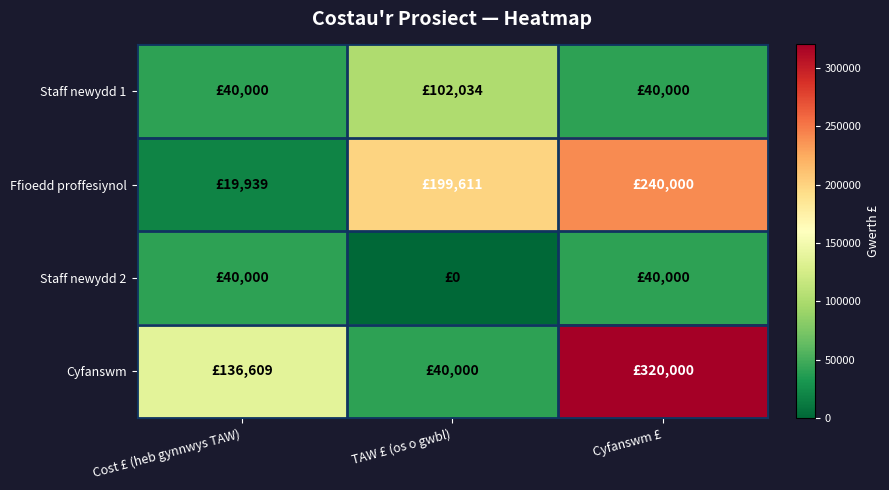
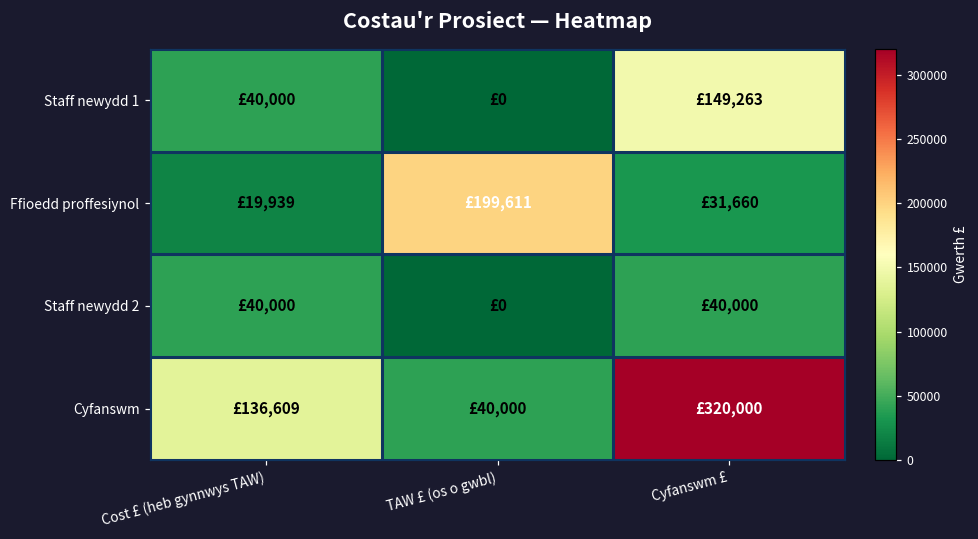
Staff newydd 1, TAW £ (os o gwbl): £102,034 -> £0
Staff newydd 1, Cyfanswm £: £40,000 -> £149,263
Ffioedd proffesiynol, Cyfanswm £: £240,000 -> £31,660
